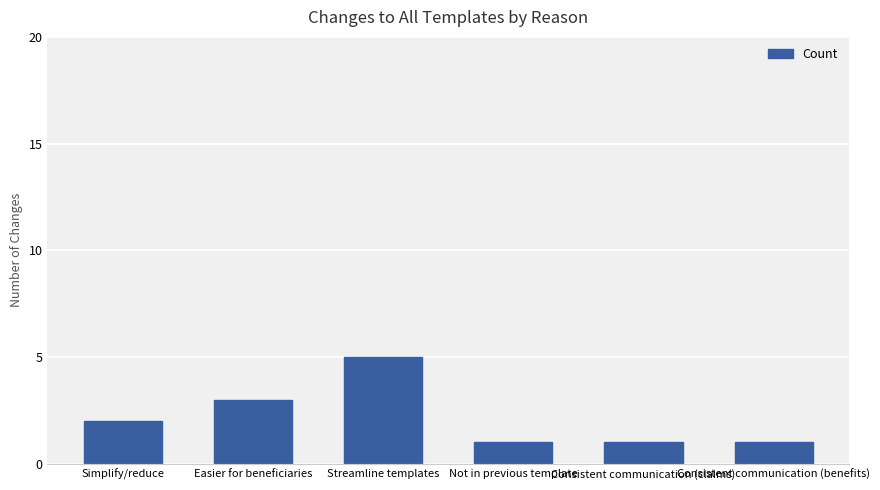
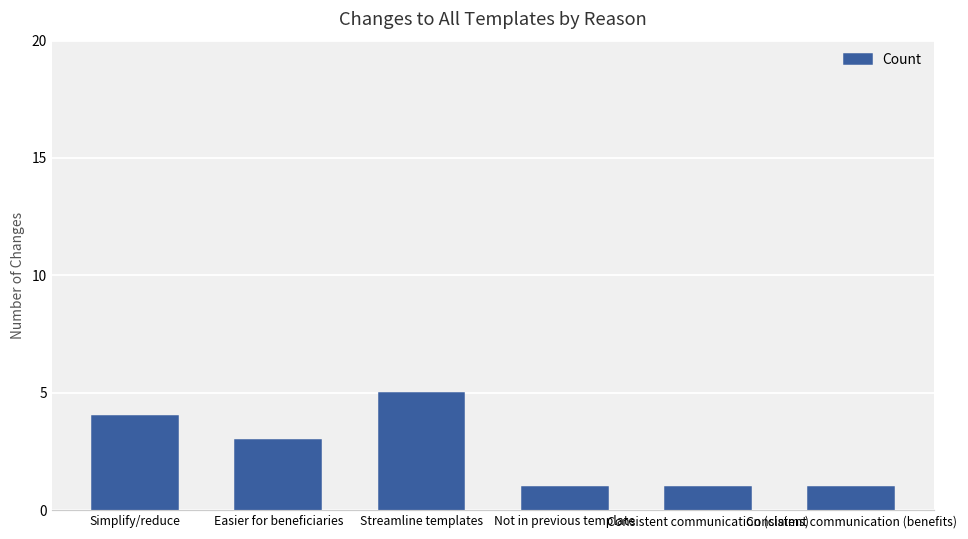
Simplify/reduce: 2 -> 4
